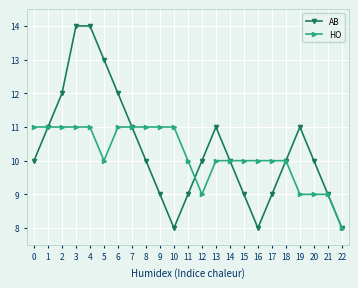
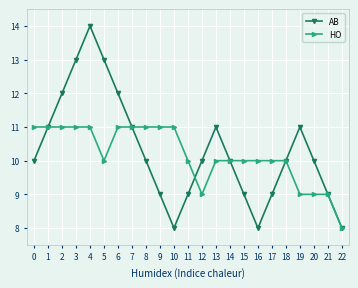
AB, 3: 14 -> 13
